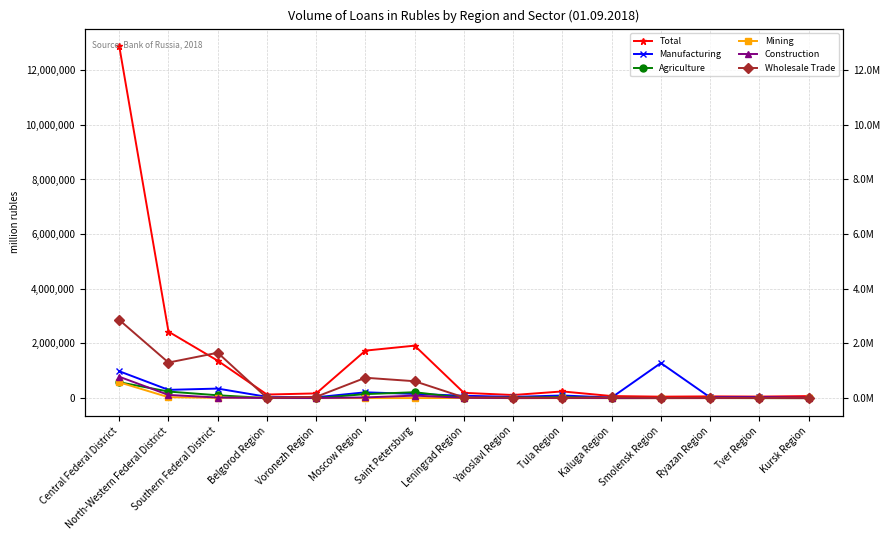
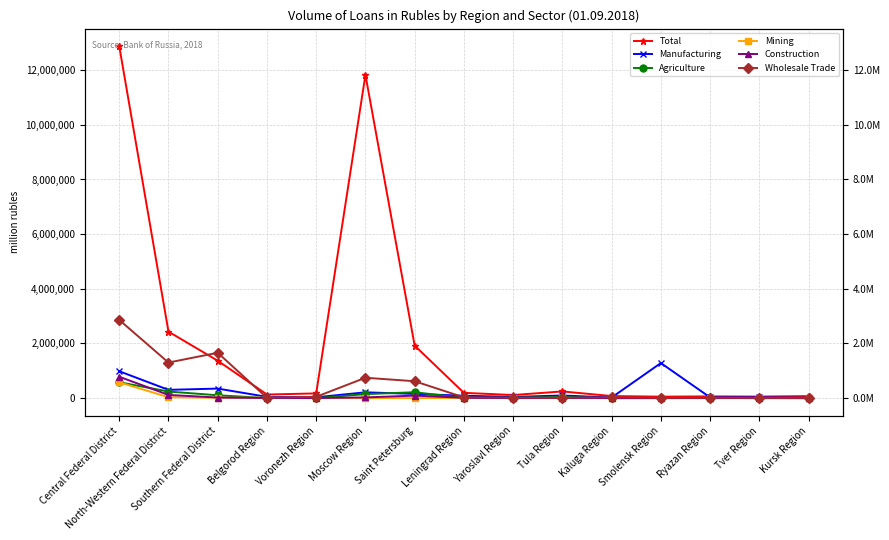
Total, Moscow Region: 1,700,000 -> 11,800,000
